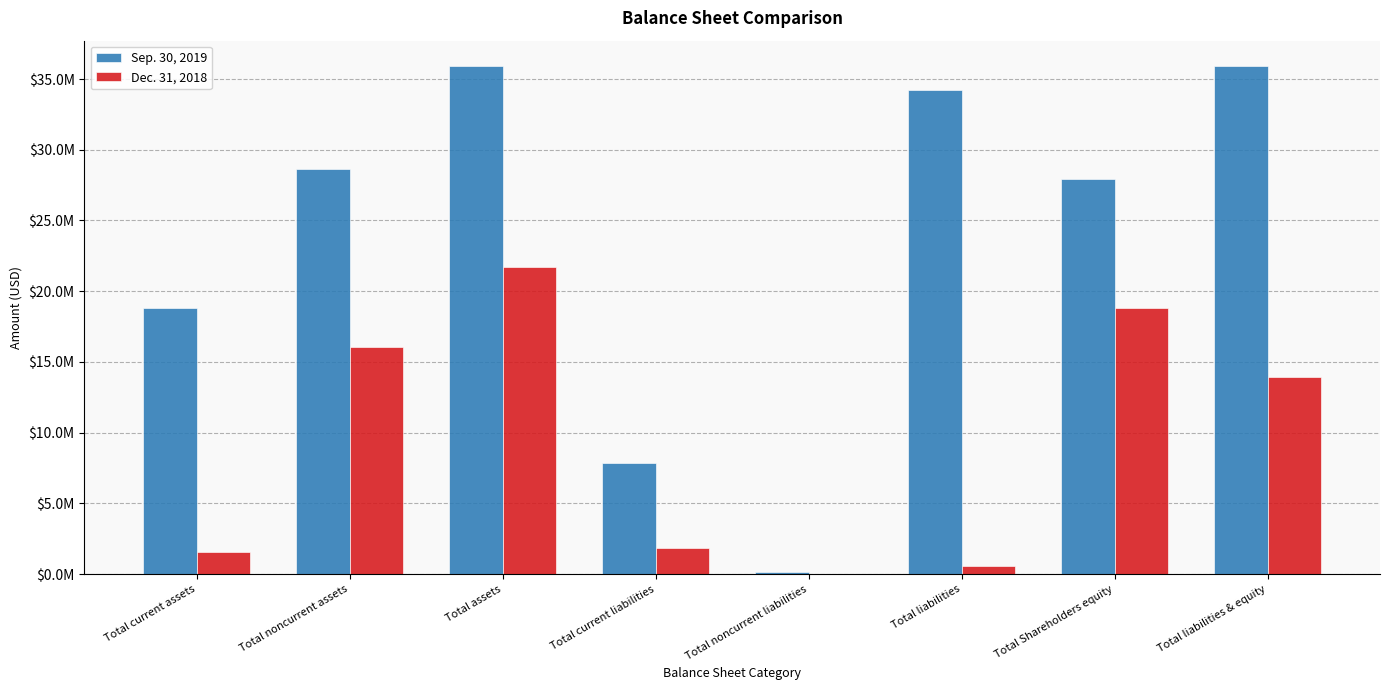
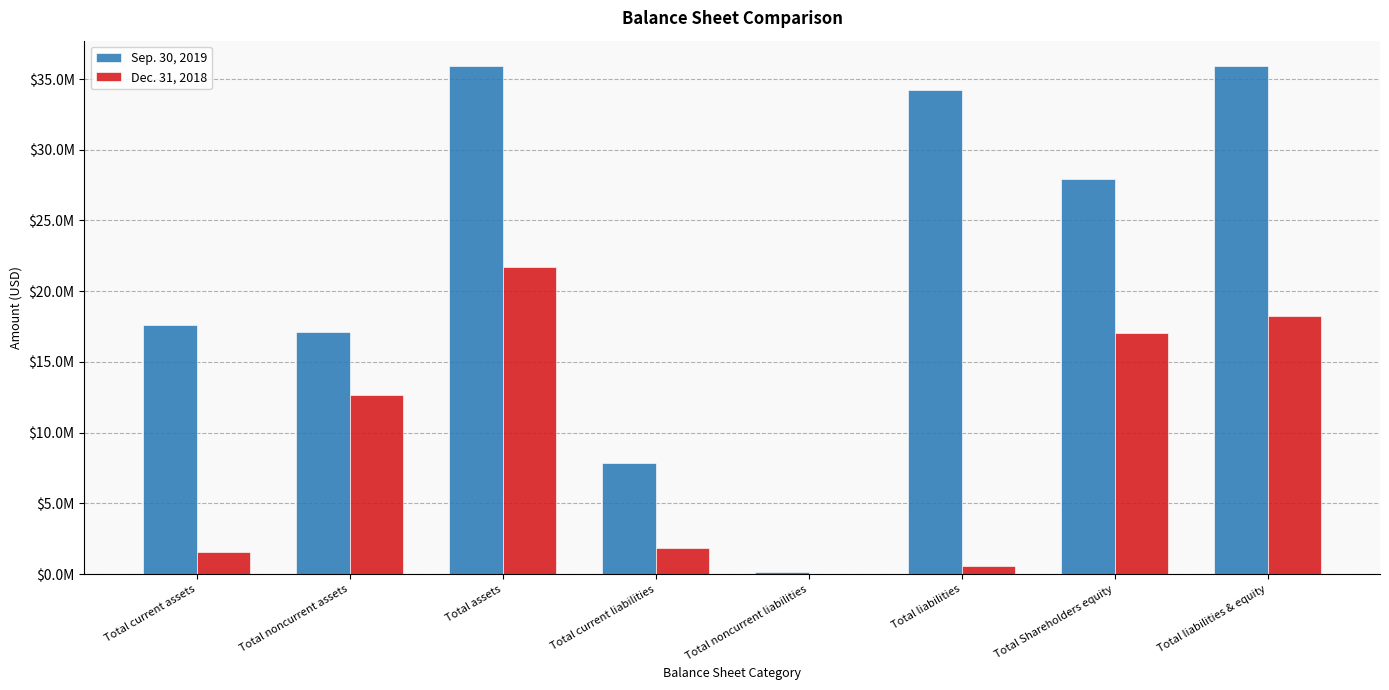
Sep. 30, 2019, Total current assets: $18800000 -> $17600000
Sep. 30, 2019, Total noncurrent assets: $28700000 -> $17100000
Dec. 31, 2018, Total noncurrent assets: $16100000 -> $12700000
Dec. 31, 2018, Total Shareholders equity: $18800000 -> $17100000
Dec. 31, 2018, Total liabilities & equity: $13900000 -> $18200000
